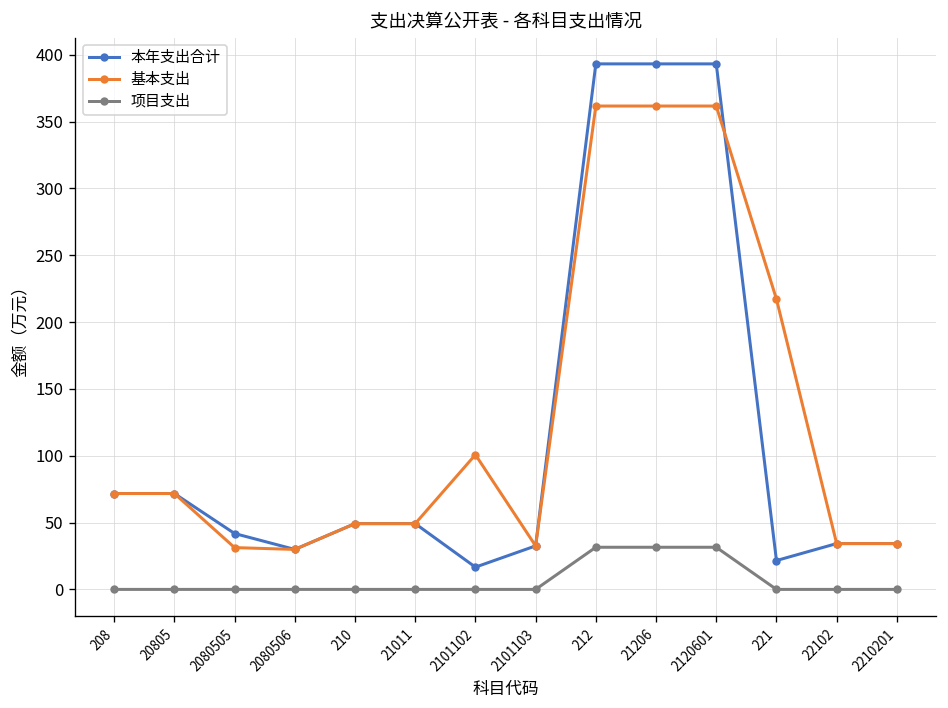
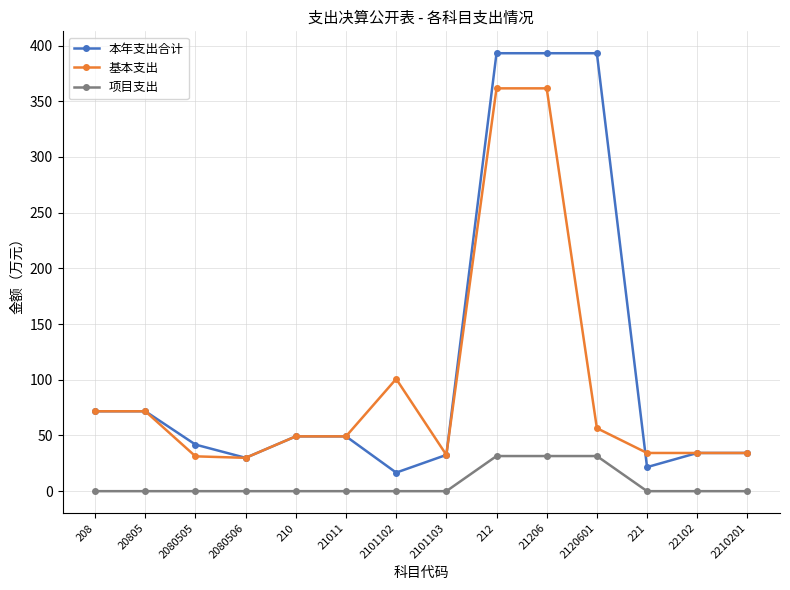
基本支出, 2120601: 362 -> 57
基本支出, 221: 217 -> 34
